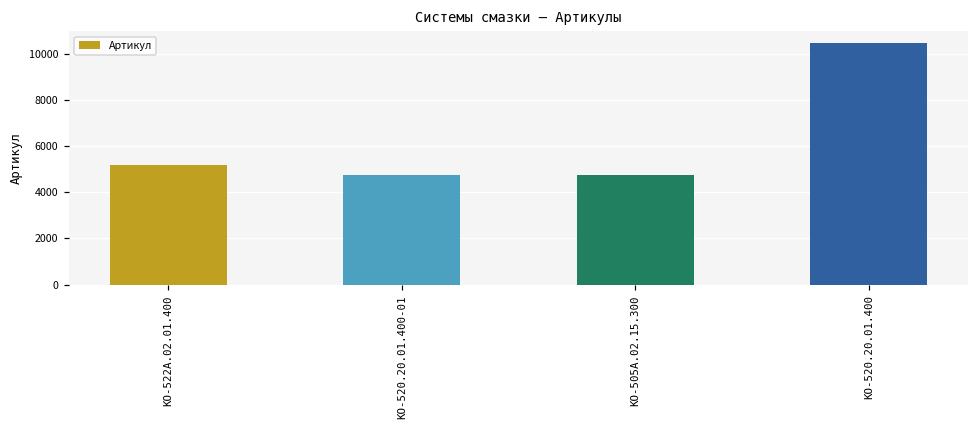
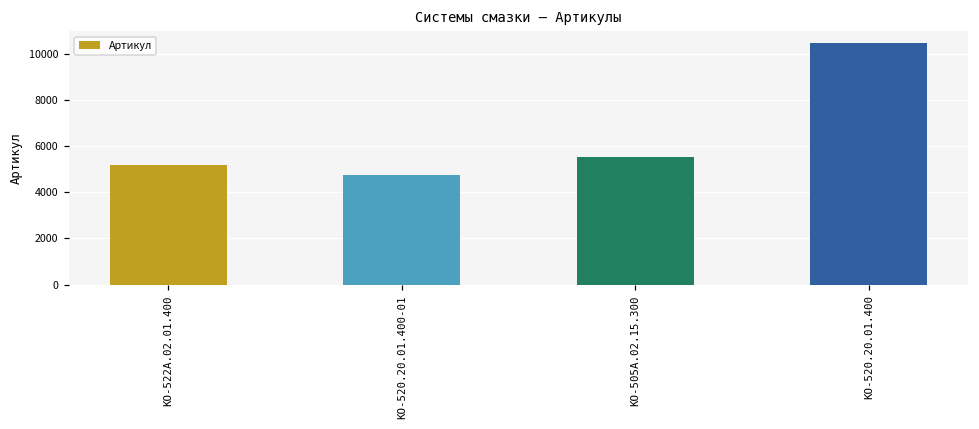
КО-505А.02.15.300: 4800 -> 5500
